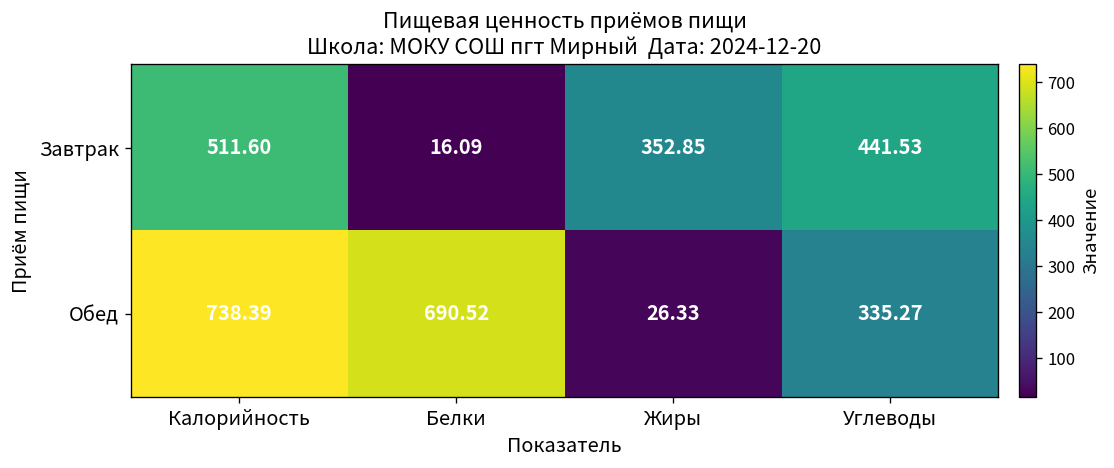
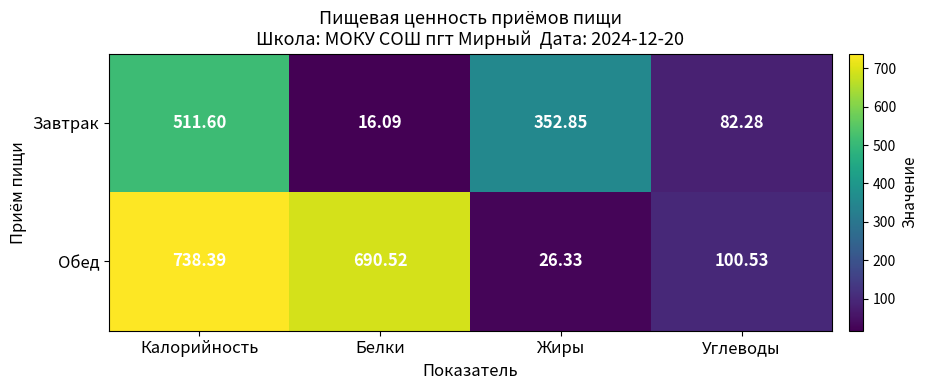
Завтрак, Углеводы: 441.53 -> 82.28
Обед, Углеводы: 335.27 -> 100.53
